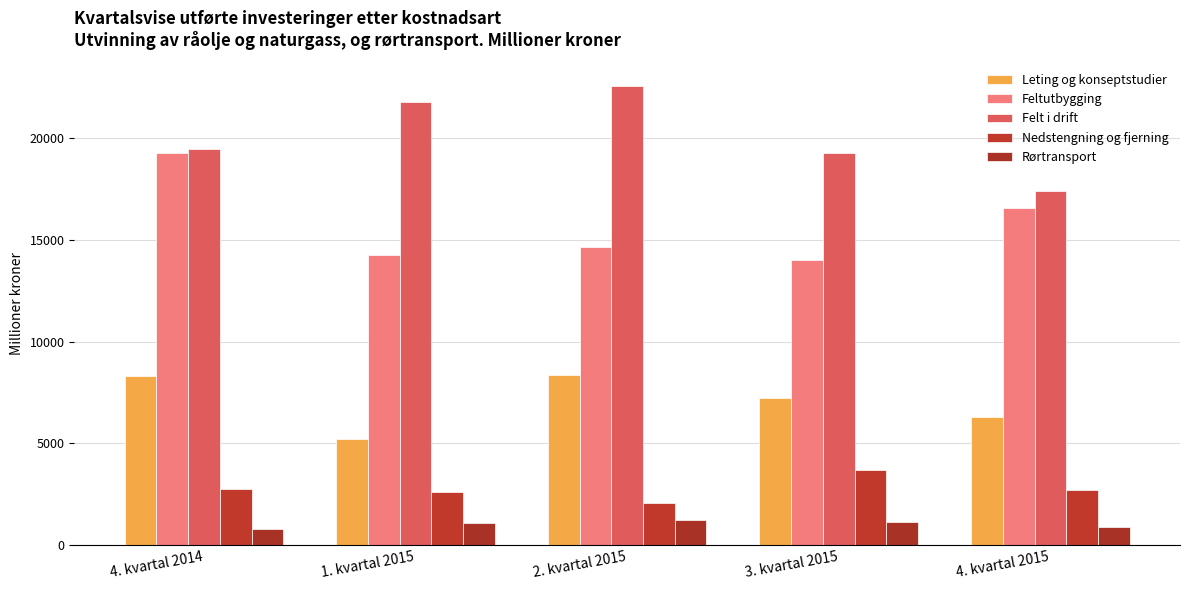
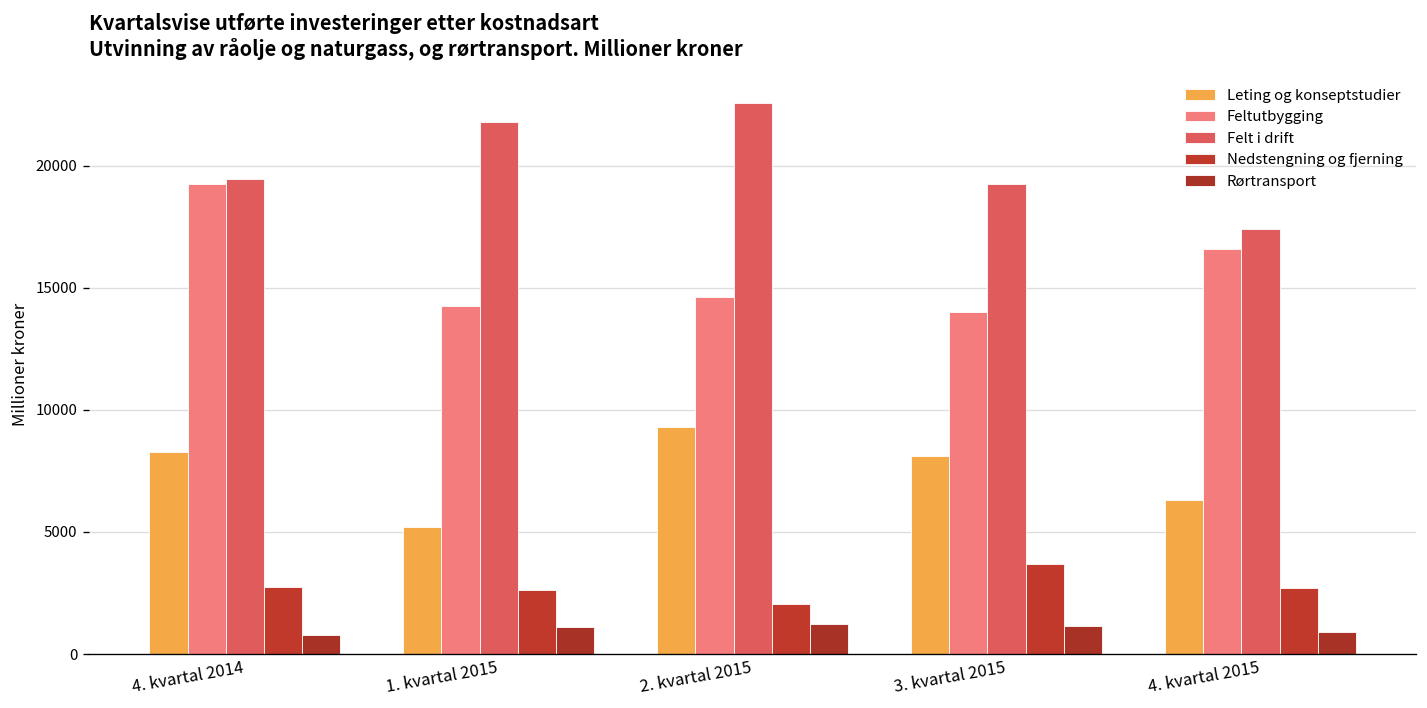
Leting og konseptstudier, 2. kvartal 2015: 8400 -> 9300
Leting og konseptstudier, 3. kvartal 2015: 7200 -> 8100
